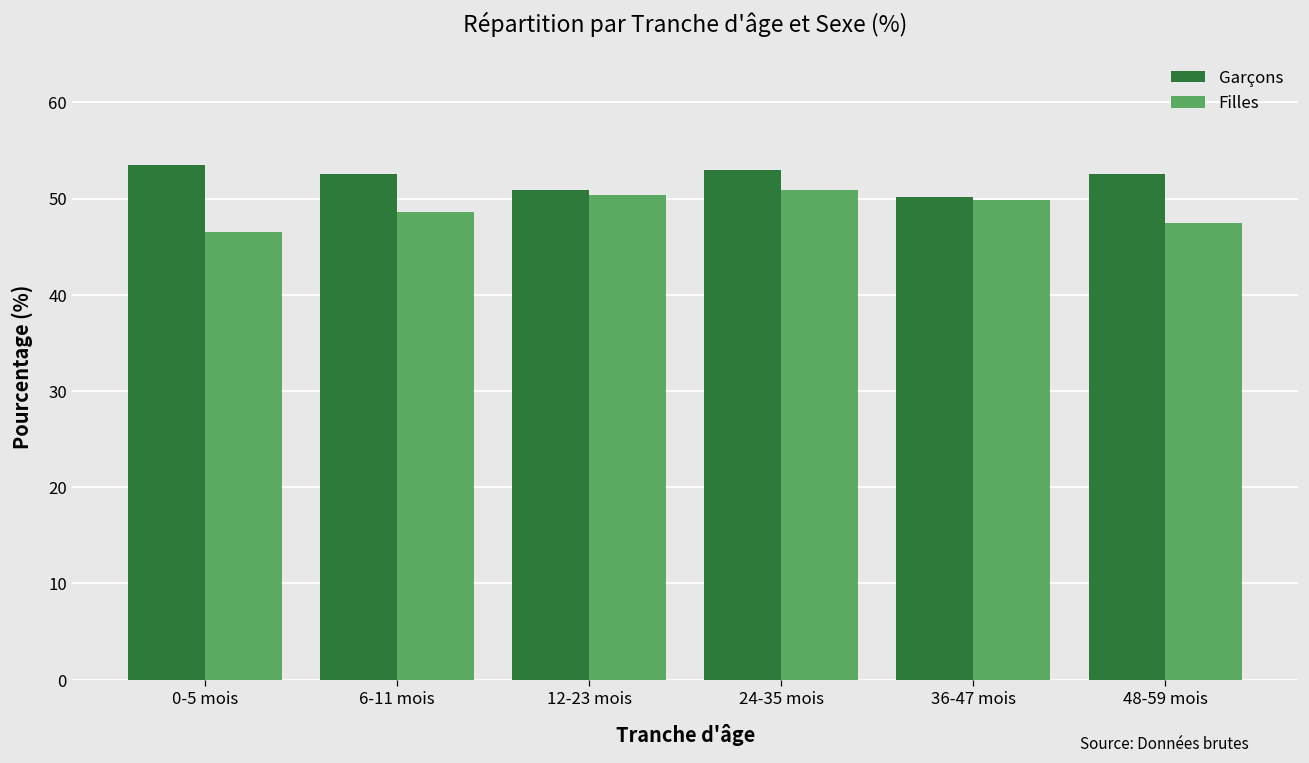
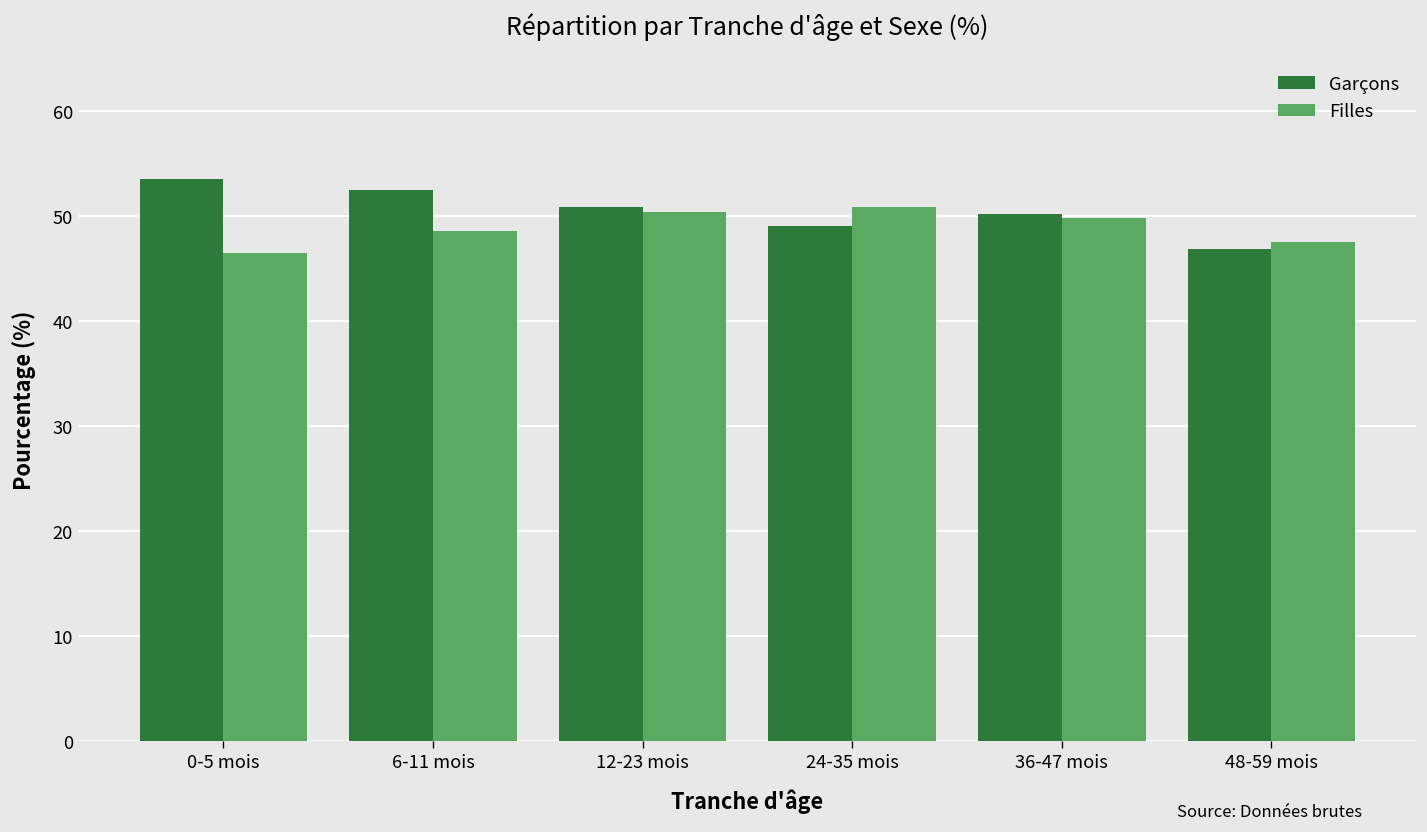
Garçons, 24-35 mois: 53 -> 49
Garçons, 48-59 mois: 53 -> 47
